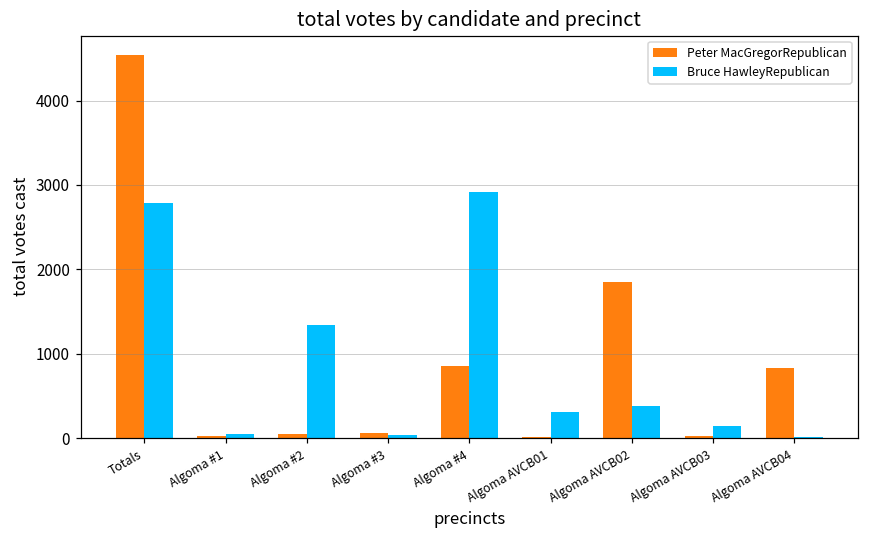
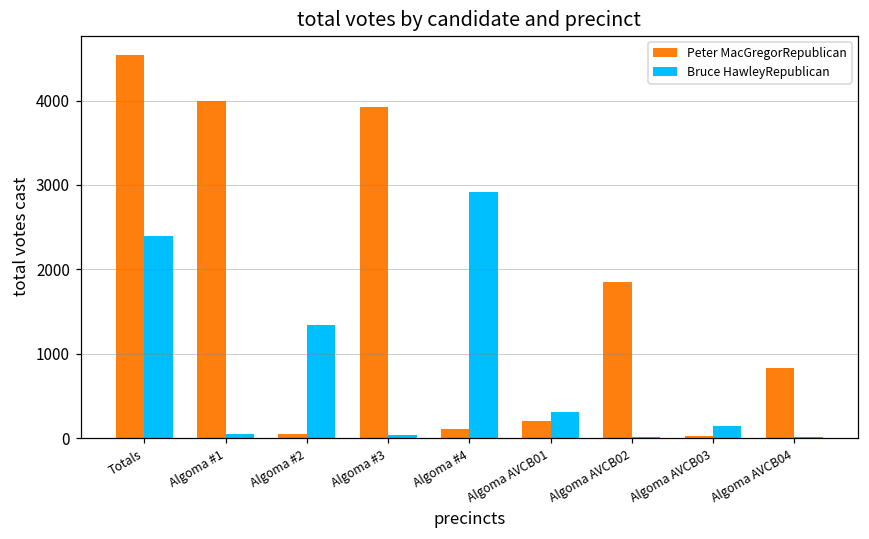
Bruce HawleyRepublican, Totals: 2800 -> 2400
Peter MacGregorRepublican, Algoma #1: 0 -> 4000
Peter MacGregorRepublican, Algoma #3: 100 -> 3900
Peter MacGregorRepublican, Algoma #4: 900 -> 100
Peter MacGregorRepublican, Algoma AVCB01: 0 -> 200
Bruce HawleyRepublican, Algoma AVCB02: 400 -> 0
